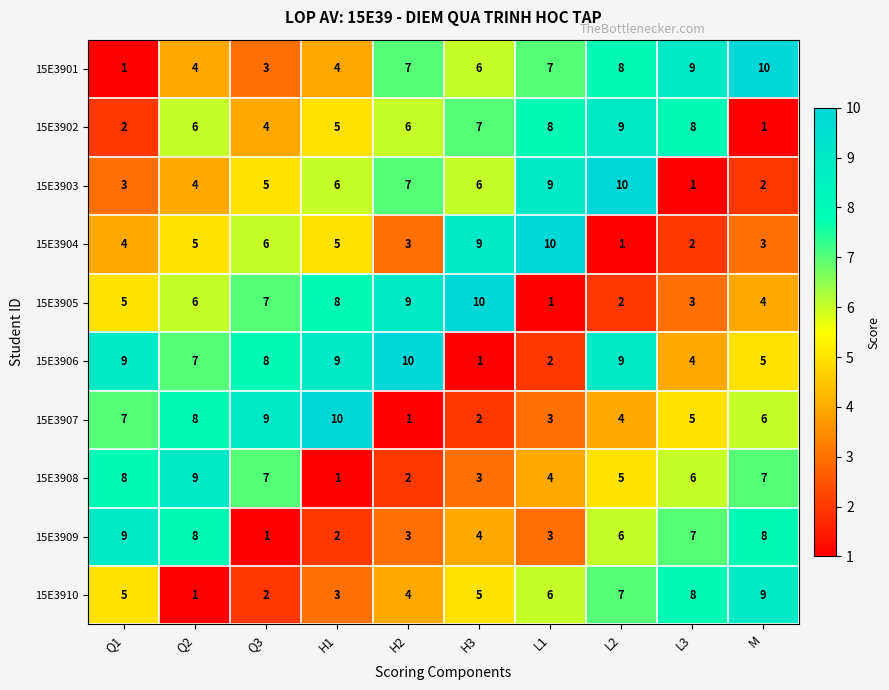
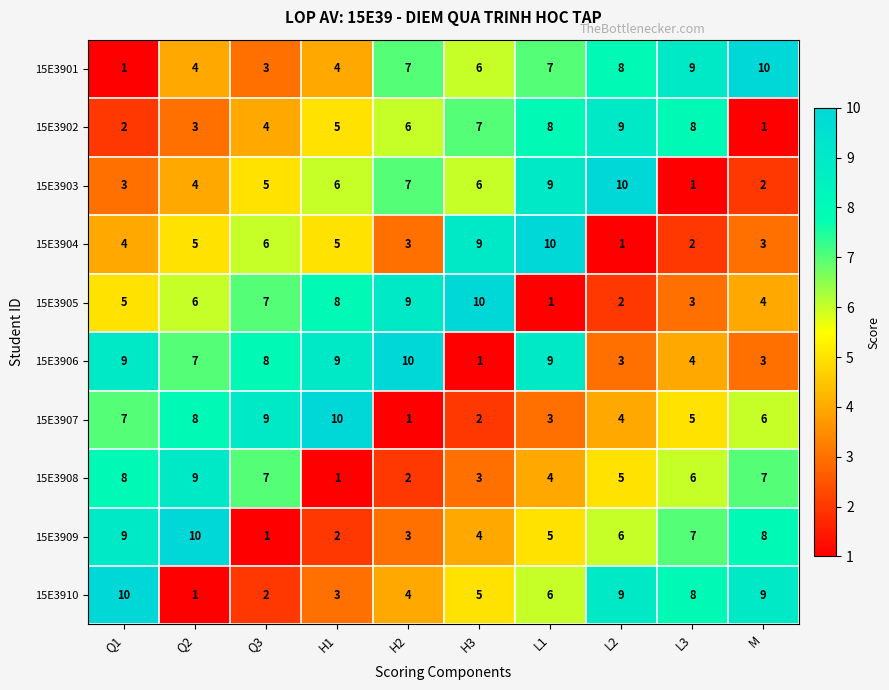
15E3902, Q2: 6 -> 3
15E3906, L1: 2 -> 9
15E3906, L2: 9 -> 3
15E3906, M: 5 -> 3
15E3909, Q2: 8 -> 10
15E3909, L1: 3 -> 5
15E3910, Q1: 5 -> 10
15E3910, L2: 7 -> 9
